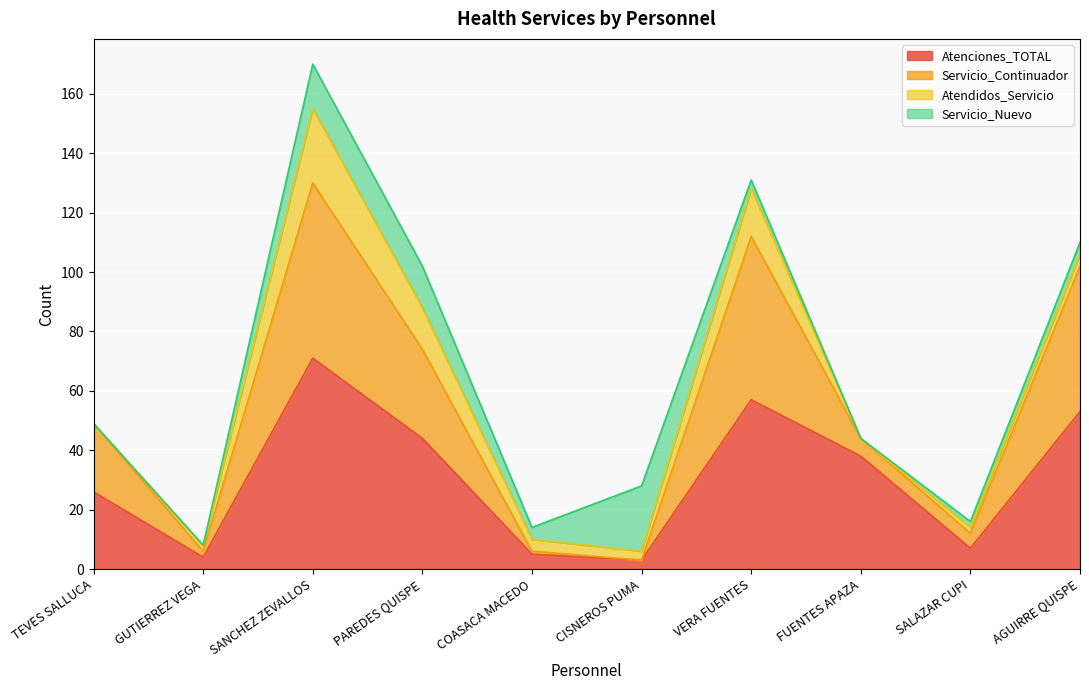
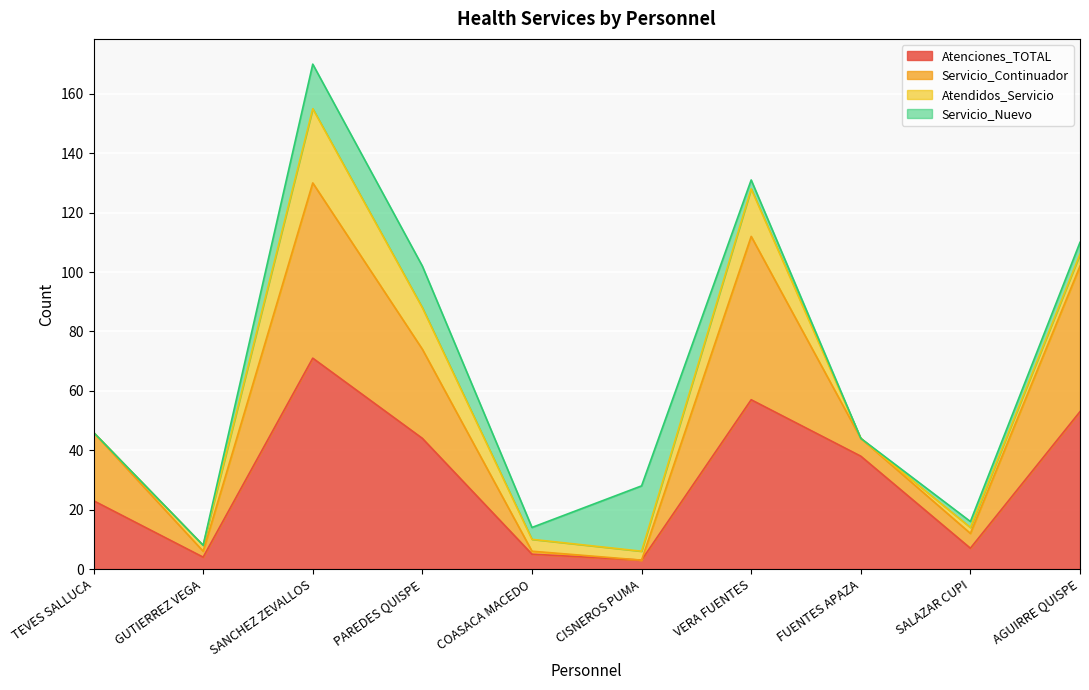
Atenciones_TOTAL, TEVES SALLUCA: 26 -> 23
